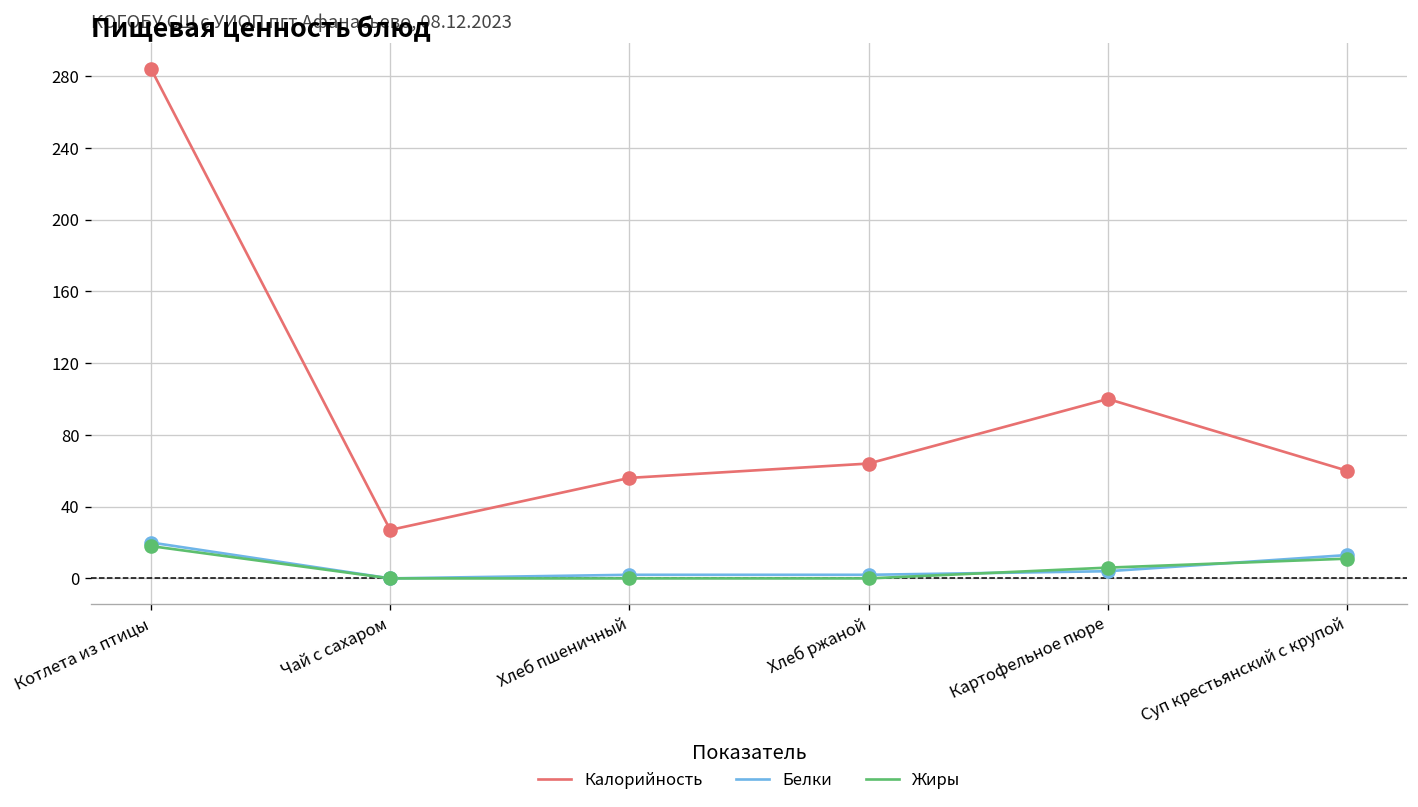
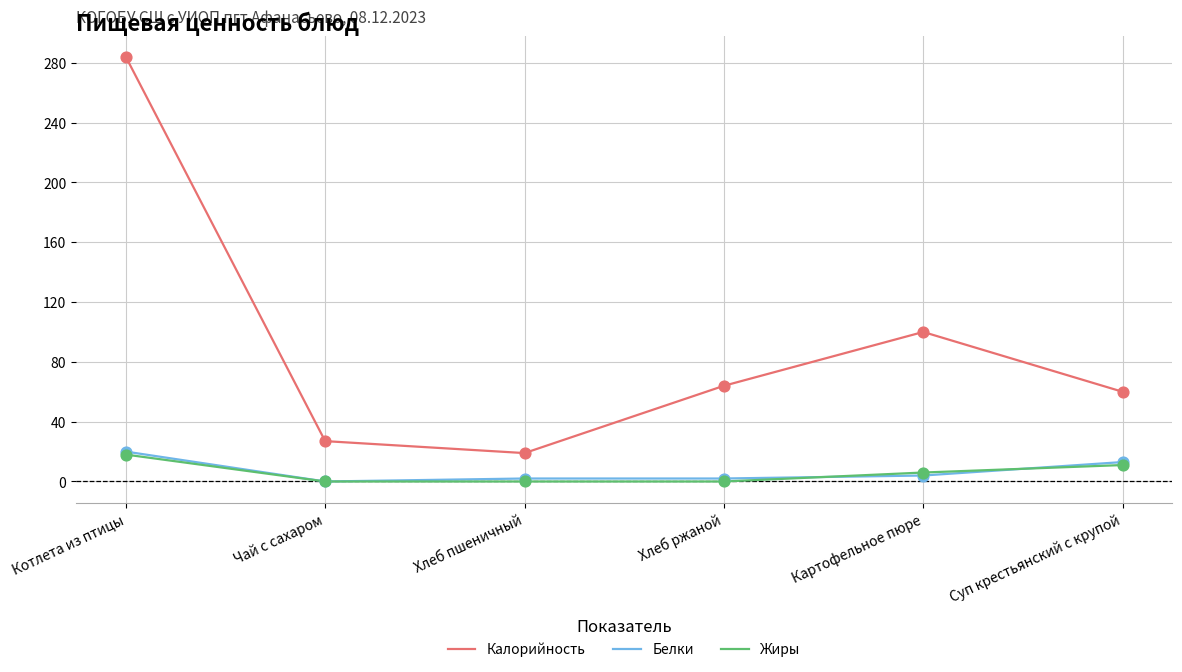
Калорийность, Хлеб пшеничный: 56 -> 19
